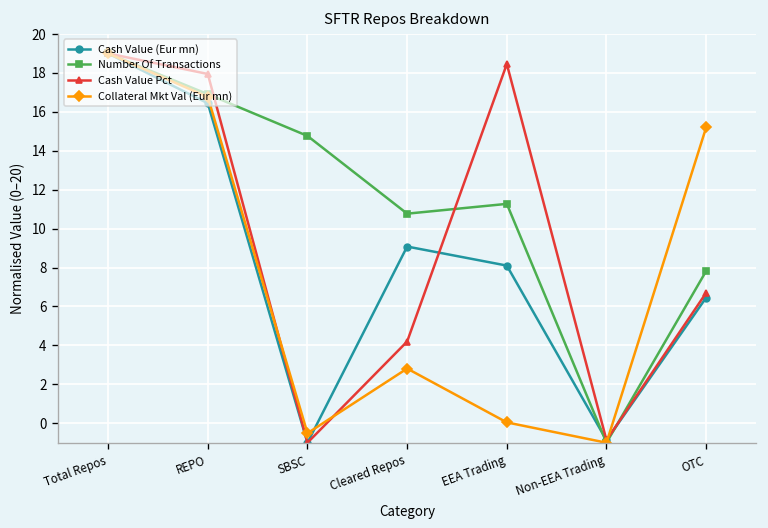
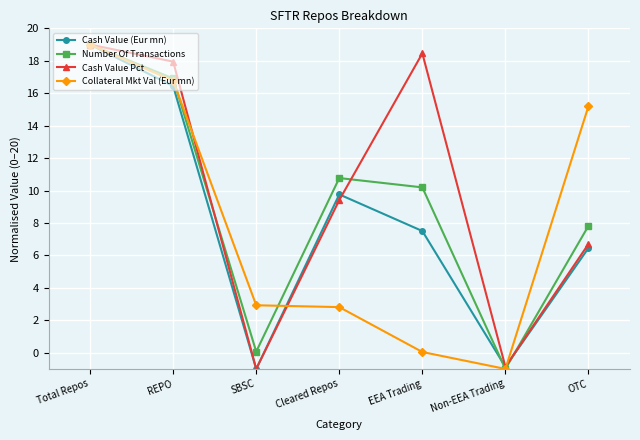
Number Of Transactions, SBSC: 14.8 -> 0.1
Collateral Mkt Val (Eur mn), SBSC: -0.5 -> 2.9
Cash Value (Eur mn), Cleared Repos: 9.1 -> 9.8
Cash Value Pct, Cleared Repos: 4.2 -> 9.4
Cash Value (Eur mn), EEA Trading: 8.1 -> 7.5
Number Of Transactions, EEA Trading: 11.3 -> 10.2
